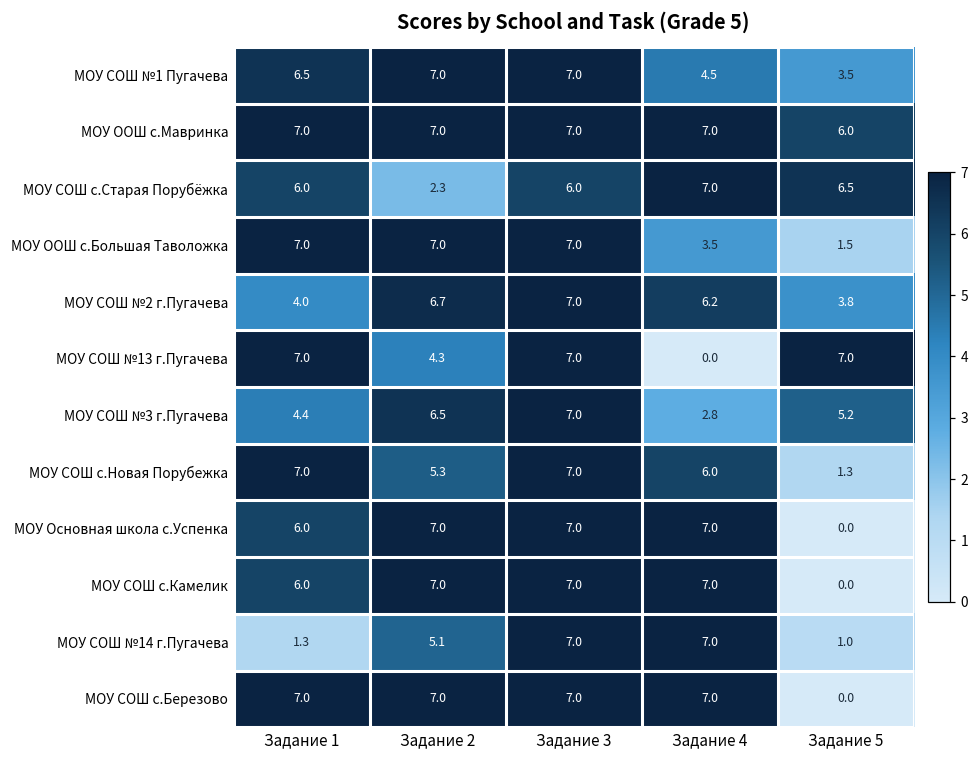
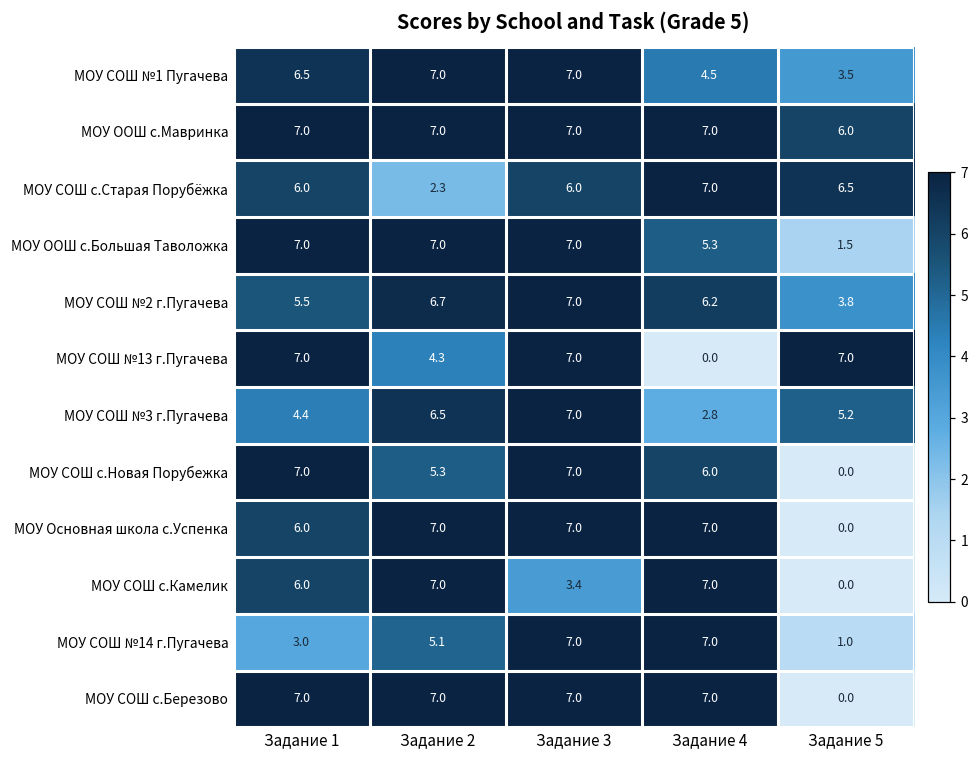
МОУ ООШ с.Большая Таволожка, Задание 4: 3.5 -> 5.3
МОУ СОШ №2 г.Пугачева, Задание 1: 4.0 -> 5.5
МОУ СОШ с.Новая Порубежка, Задание 5: 1.3 -> 0.0
МОУ СОШ с.Камелик, Задание 3: 7.0 -> 3.4
МОУ СОШ №14 г.Пугачева, Задание 1: 1.3 -> 3.0
